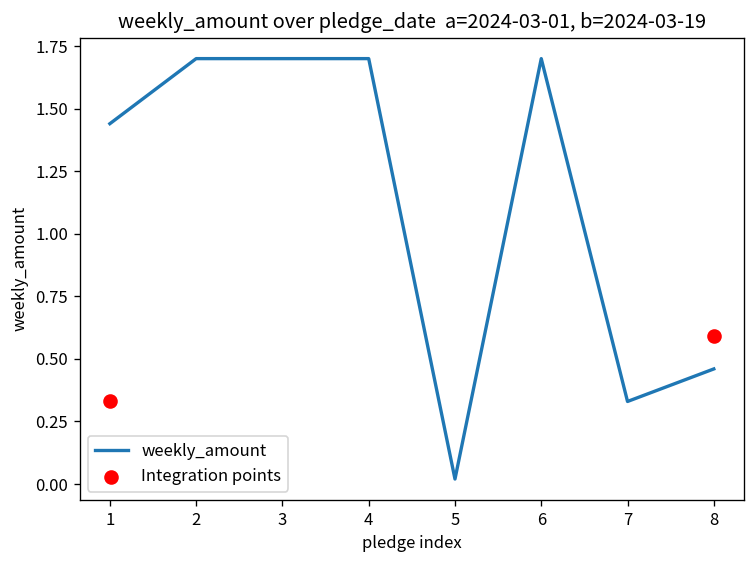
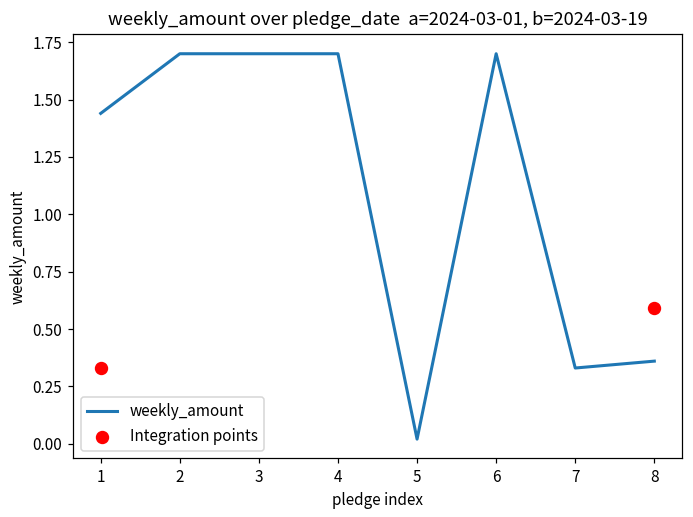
weekly_amount, 8: 0.46 -> 0.36
